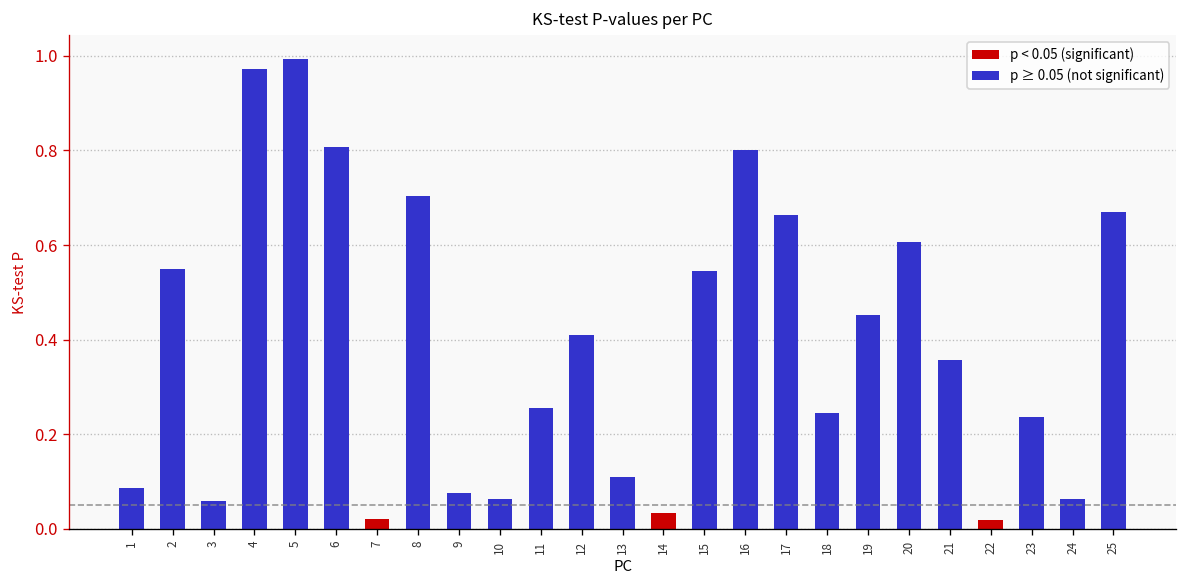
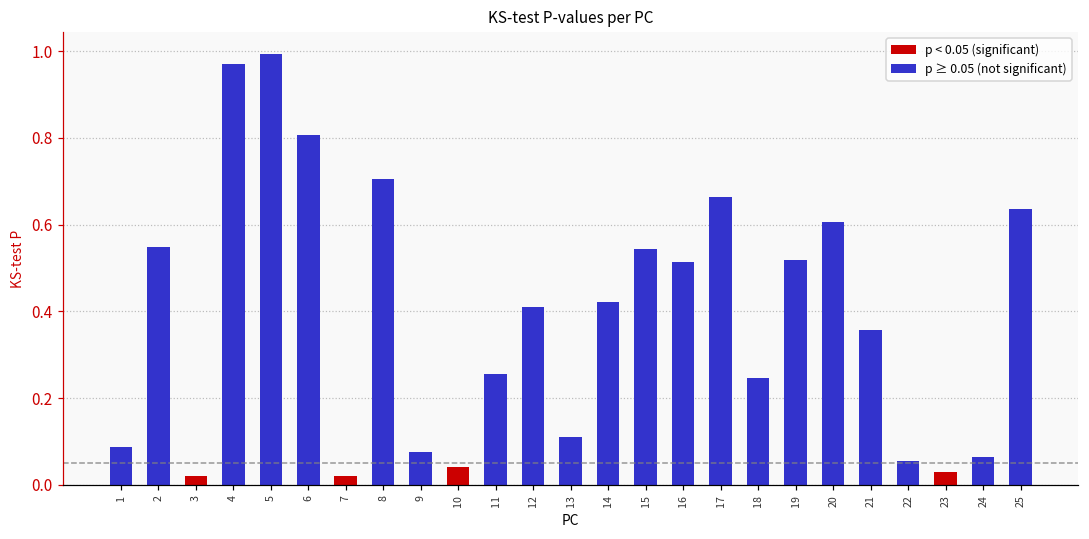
3: 0.06 -> 0.02
10: 0.06 -> 0.04
14: 0.03 -> 0.42
16: 0.80 -> 0.51
19: 0.45 -> 0.52
22: 0.02 -> 0.05
23: 0.24 -> 0.03
25: 0.67 -> 0.64
